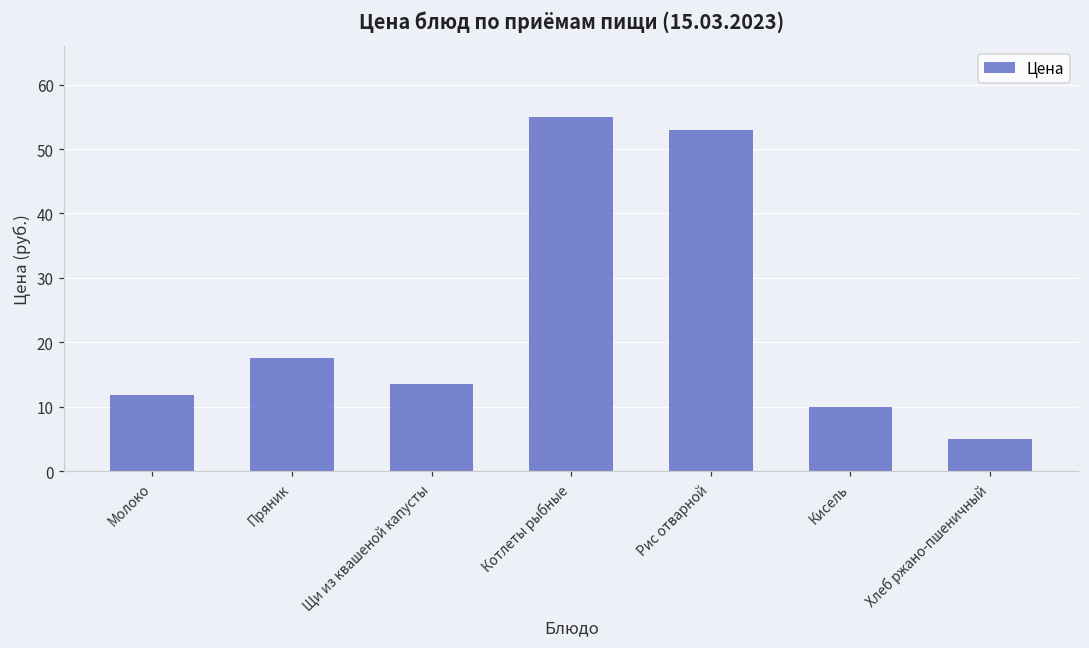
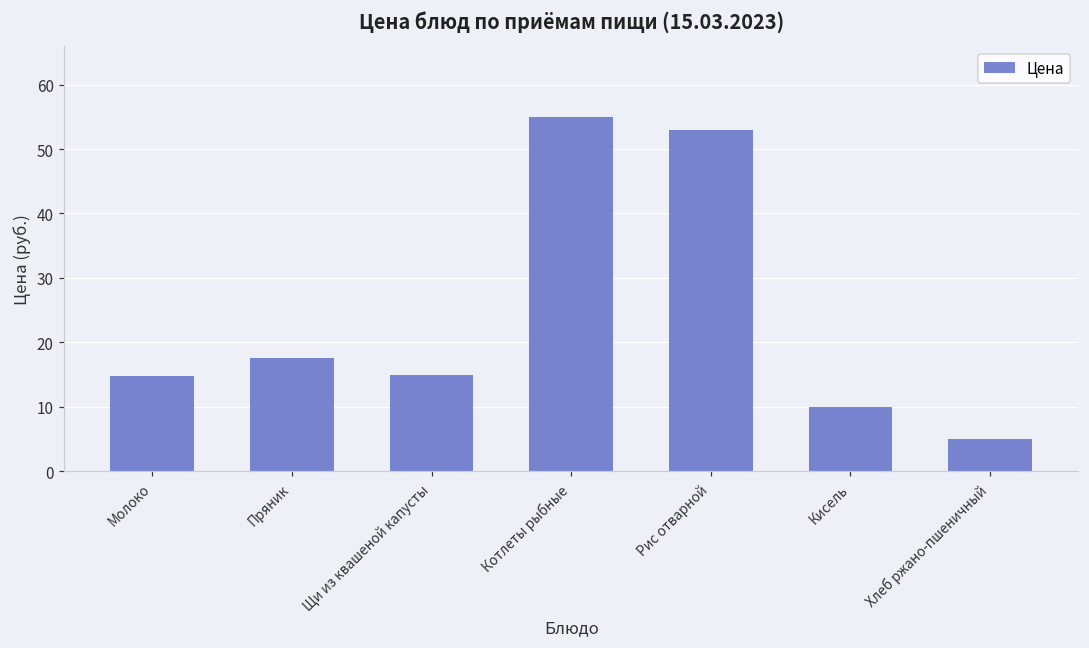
Молоко: 12 -> 15
Щи из квашеной капусты: 14 -> 15
